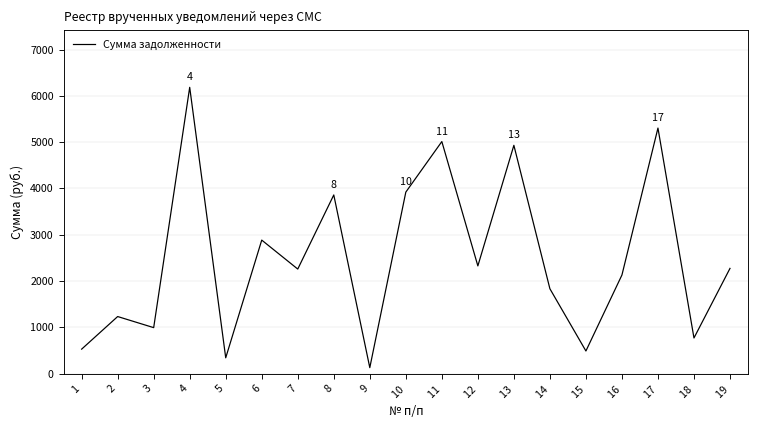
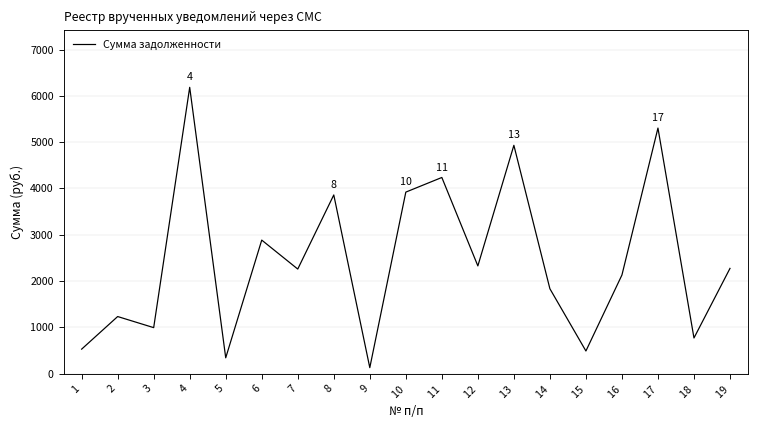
11: 5000 -> 4200
